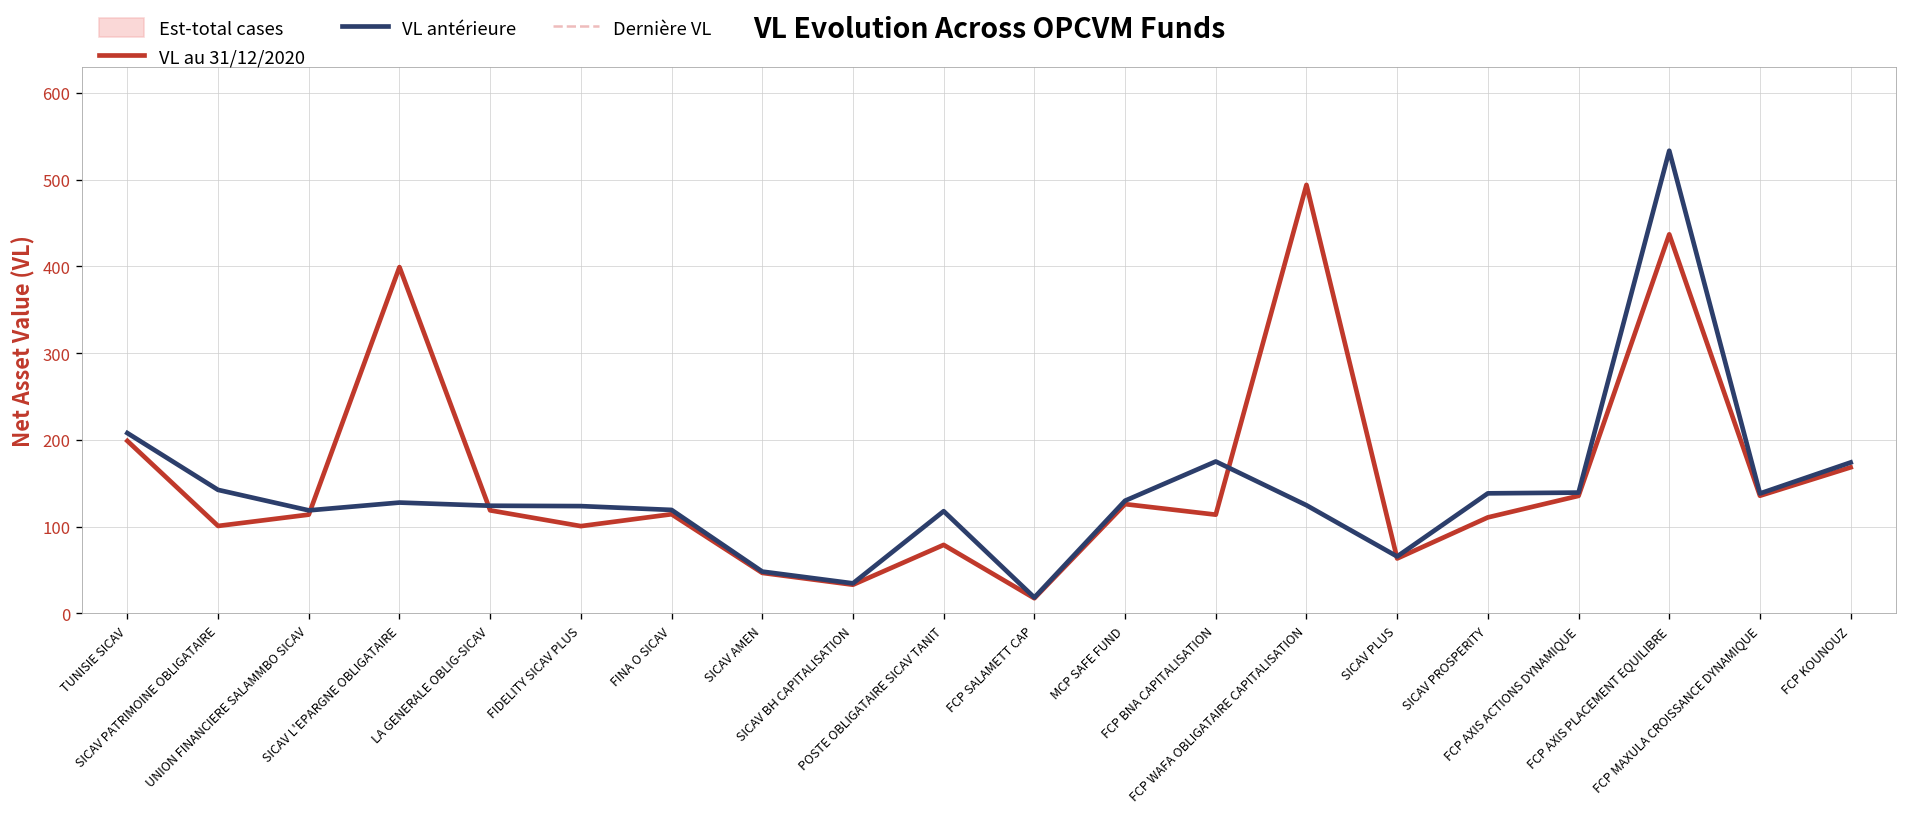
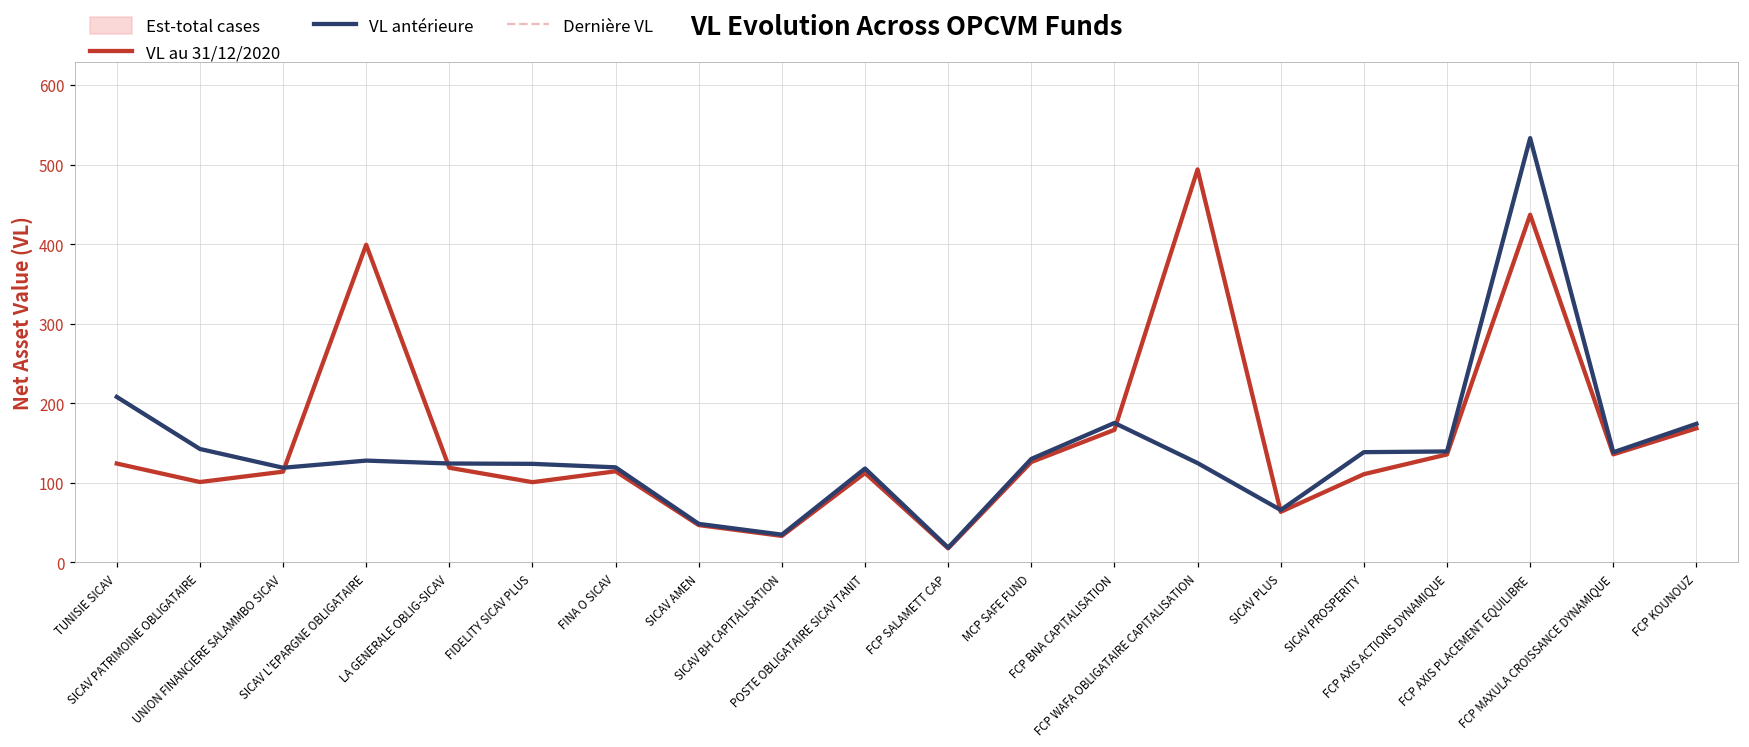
VL au 31/12/2020, TUNISIE SICAV: 200 -> 120
VL au 31/12/2020, POSTE OBLIGATAIRE SICAV TANIT: 80 -> 110
VL au 31/12/2020, FCP BNA CAPITALISATION: 110 -> 170
